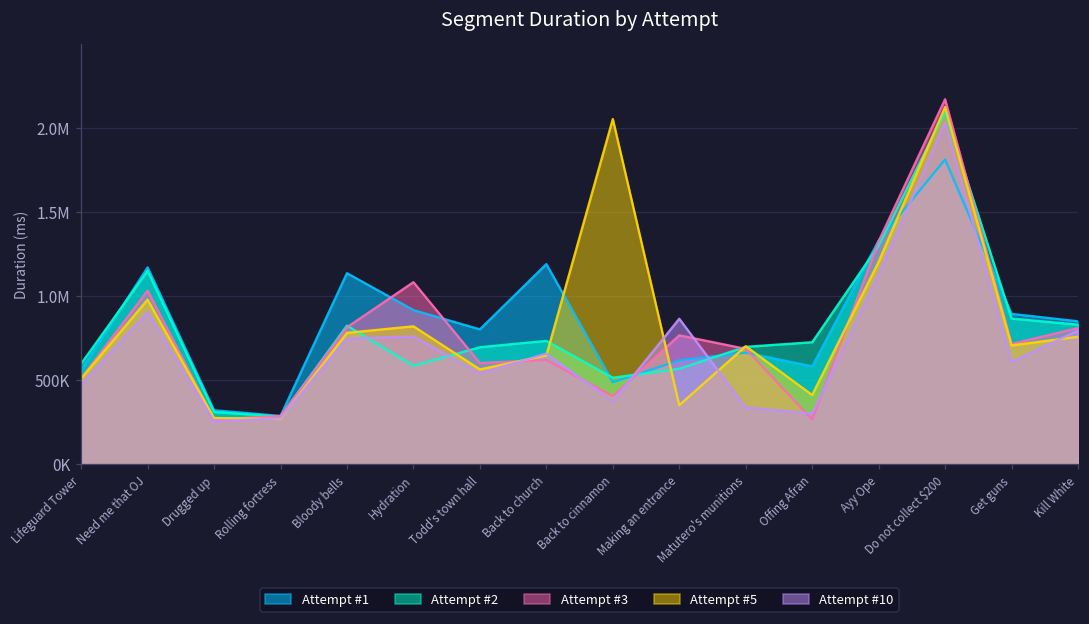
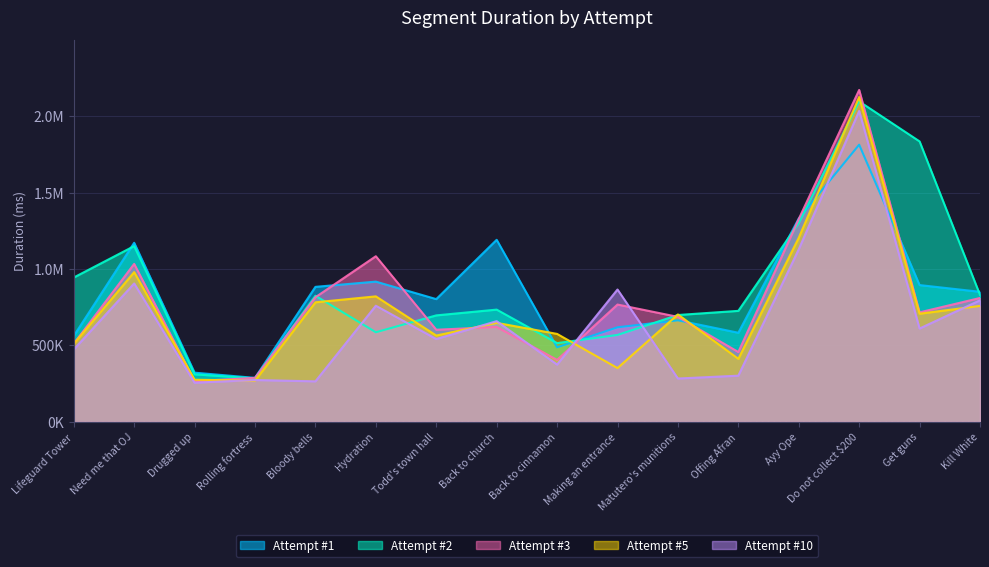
Attempt #2, Lifeguard Tower: 600000 -> 940000
Attempt #1, Bloody bells: 1140000 -> 880000
Attempt #10, Bloody bells: 750000 -> 260000
Attempt #5, Back to cinnamon: 2050000 -> 580000
Attempt #10, Matutero's munitions: 340000 -> 280000
Attempt #3, Offing Afran: 270000 -> 460000
Attempt #2, Get guns: 870000 -> 1840000
